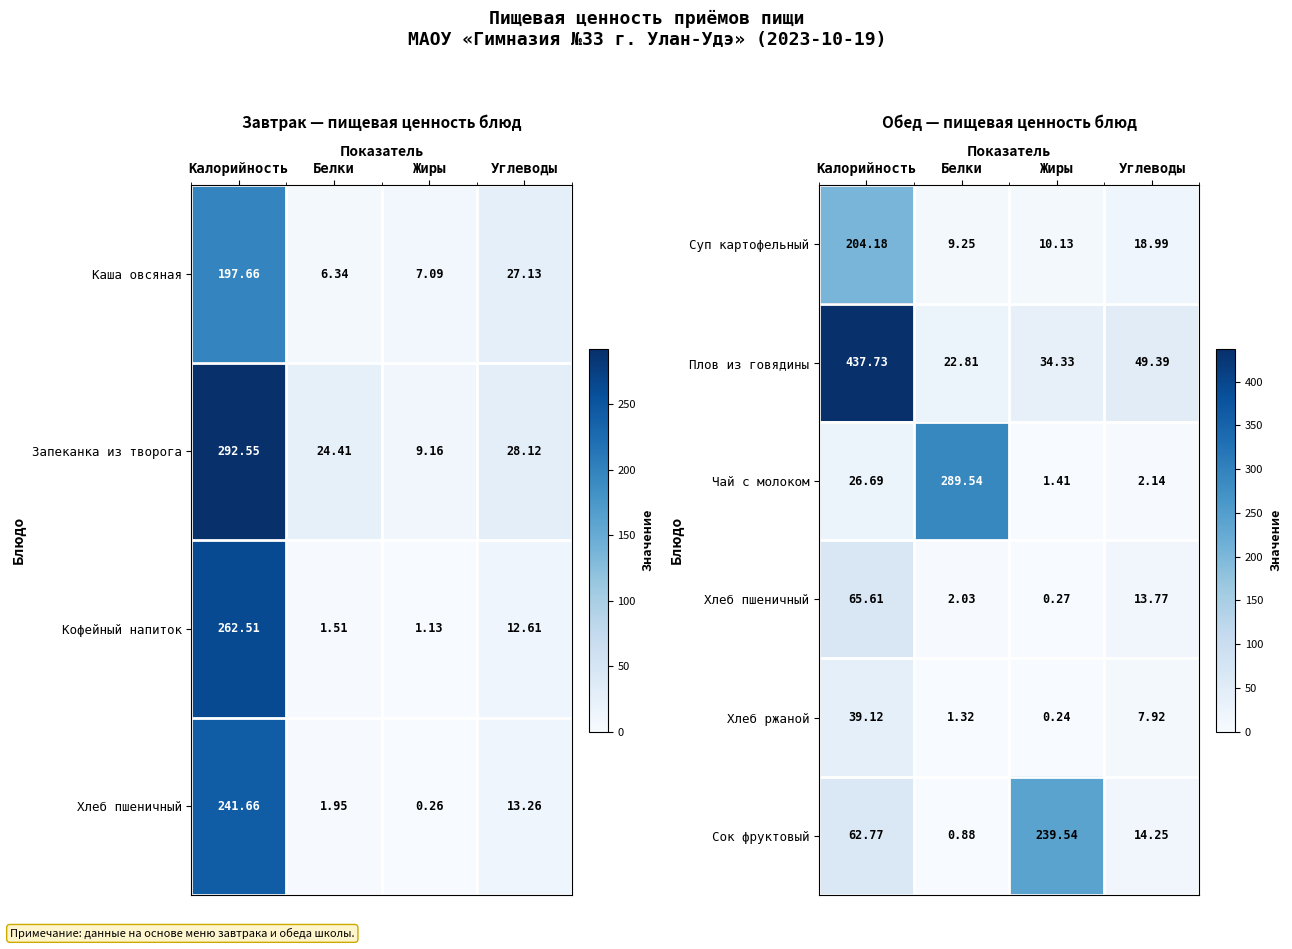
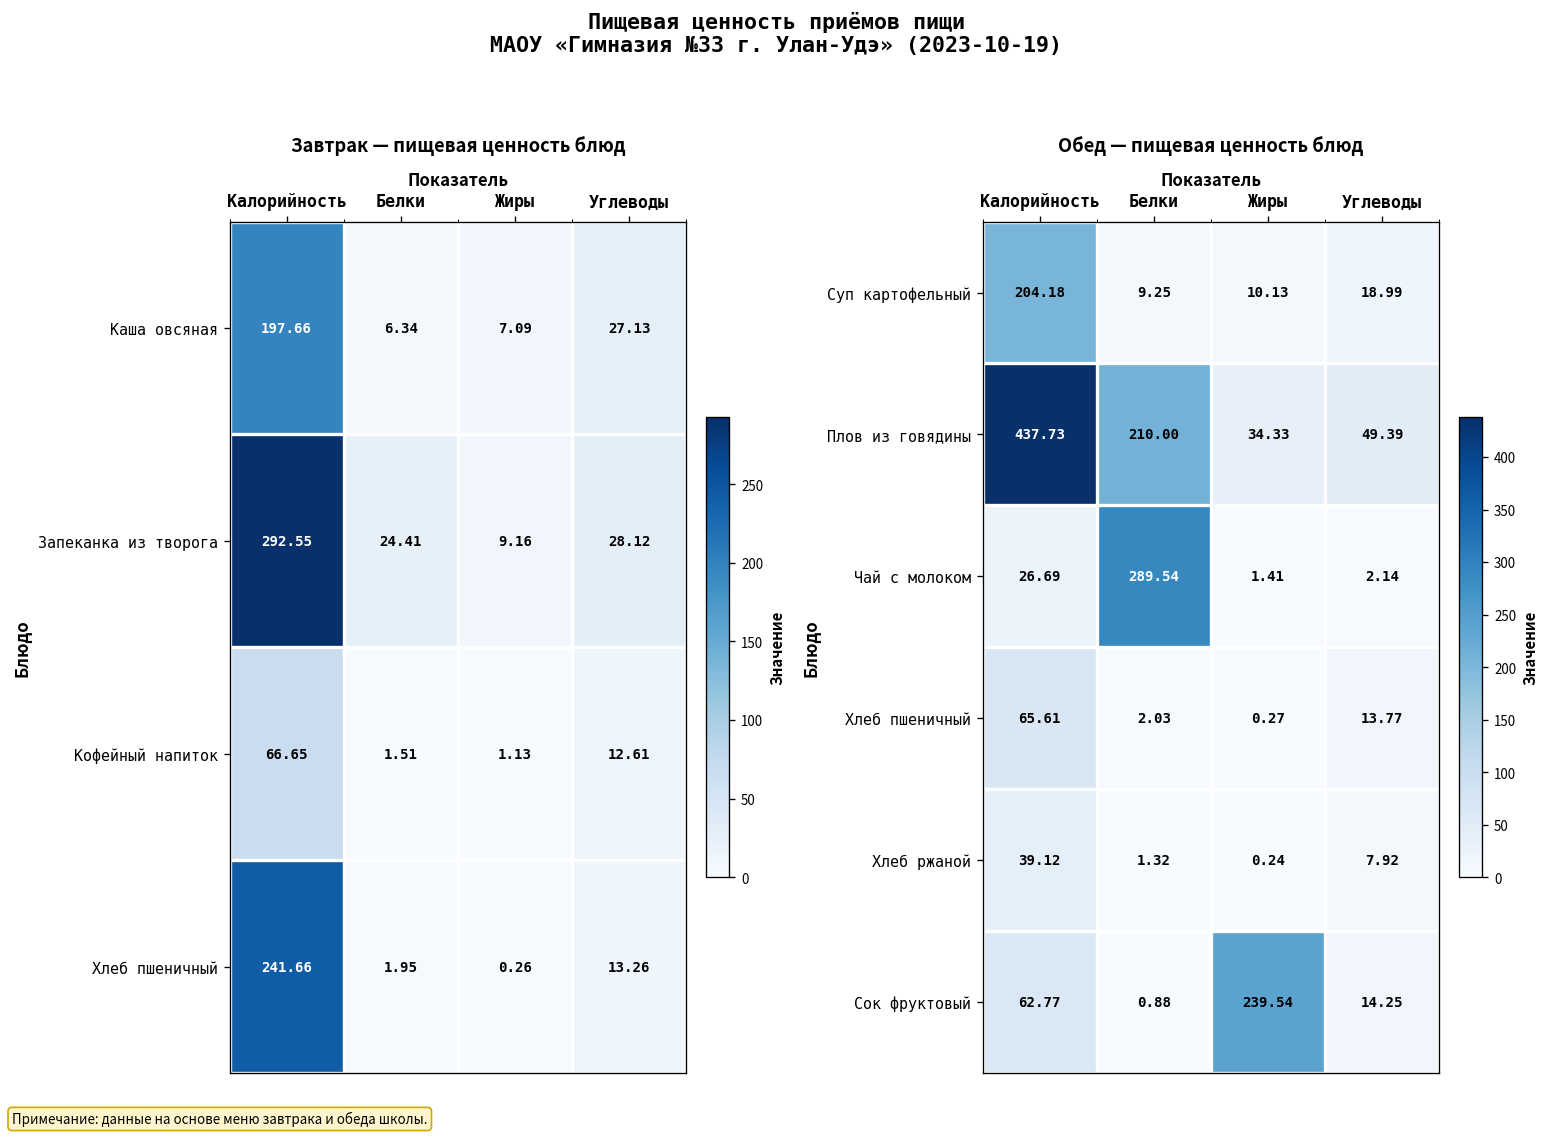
Завтрак — пищевая ценность блюд, Кофейный напиток, Калорийность: 262.51 -> 66.65
Обед — пищевая ценность блюд, Плов из говядины, Белки: 22.81 -> 210.00
